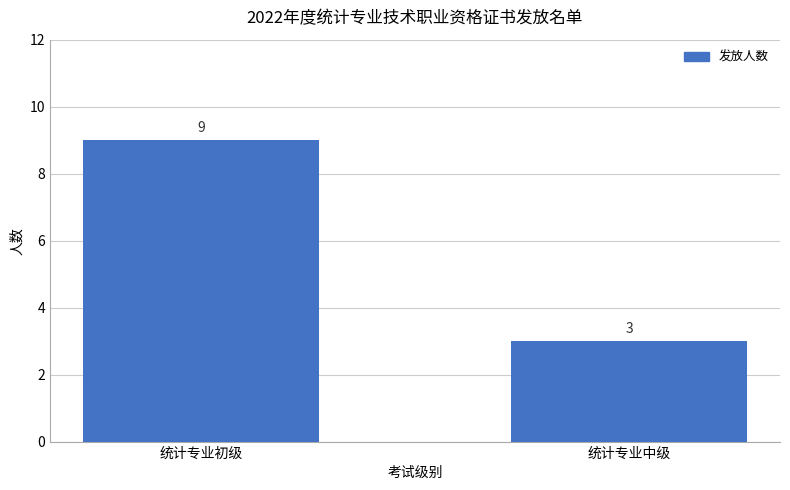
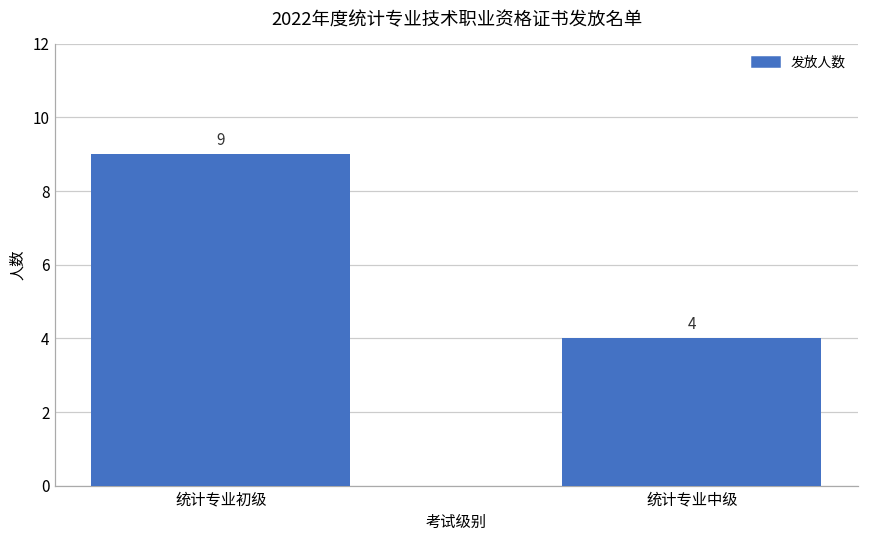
统计专业中级: 3 -> 4
